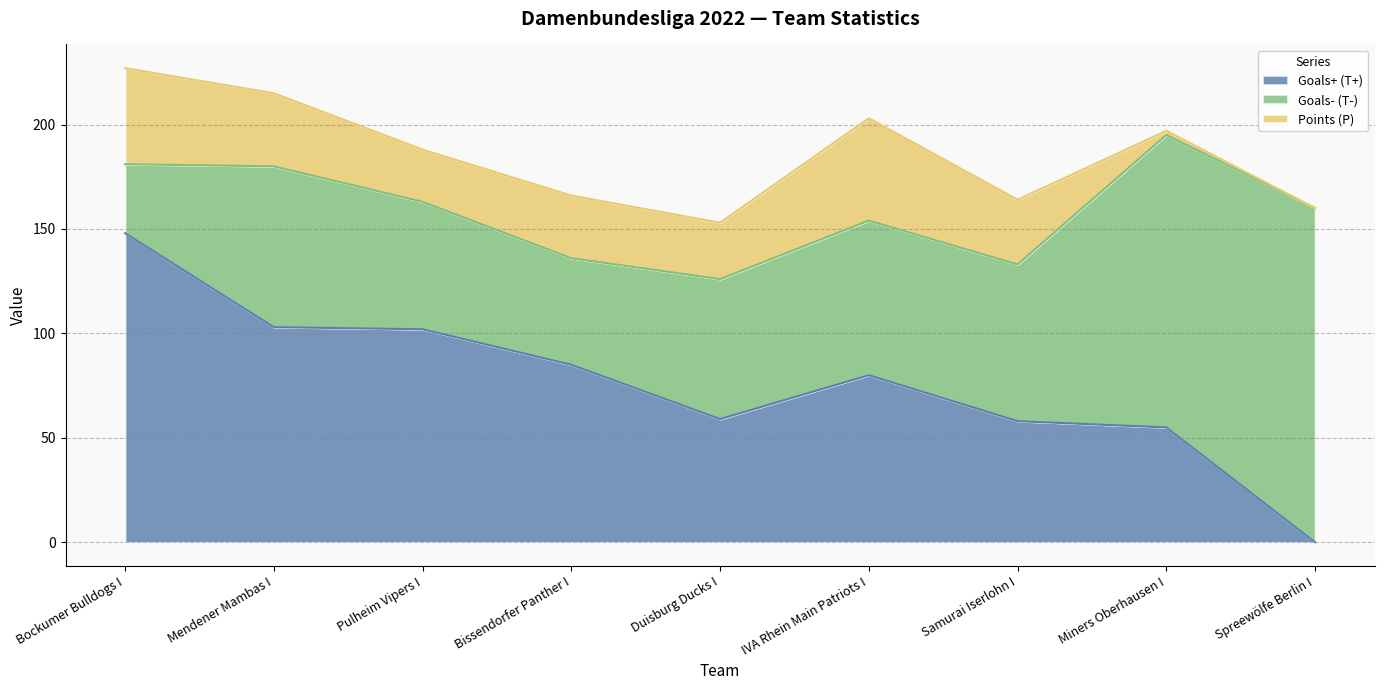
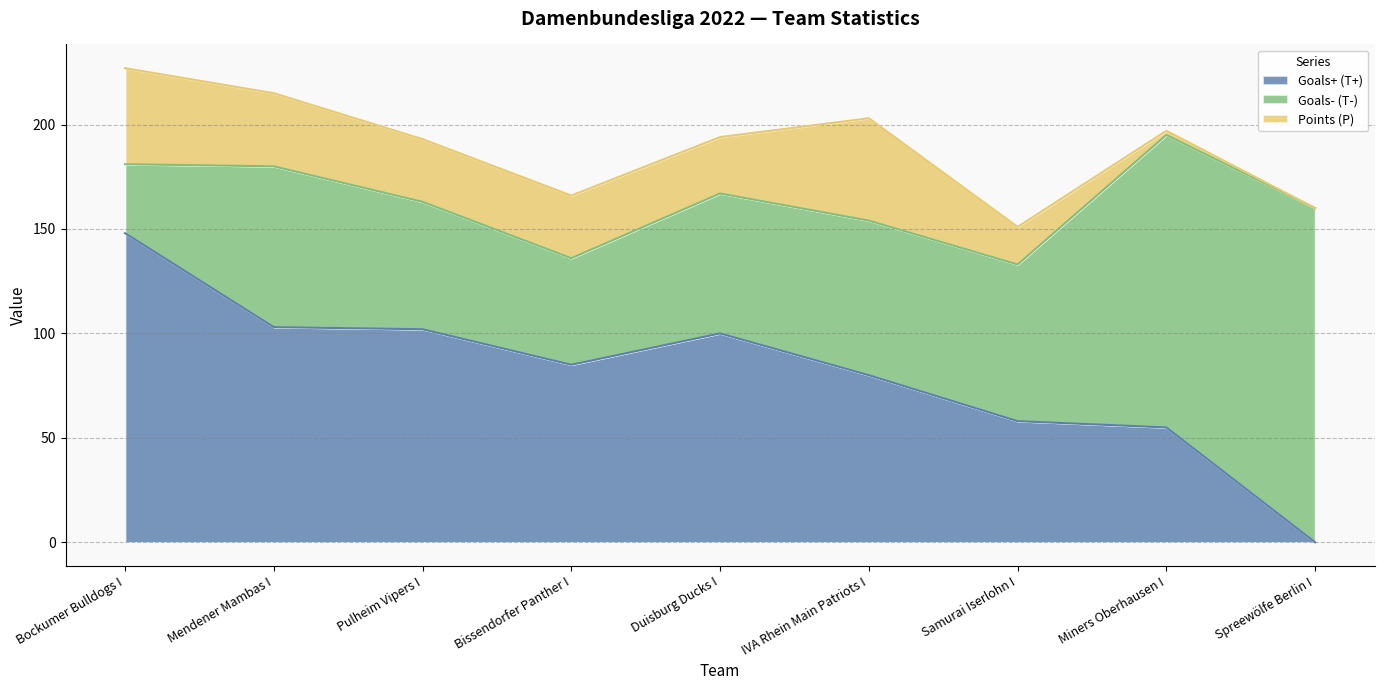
Points (P), Pulheim Vipers I: 25 -> 30
Goals+ (T+), Duisburg Ducks I: 59 -> 100
Points (P), Samurai Iserlohn I: 31 -> 18
